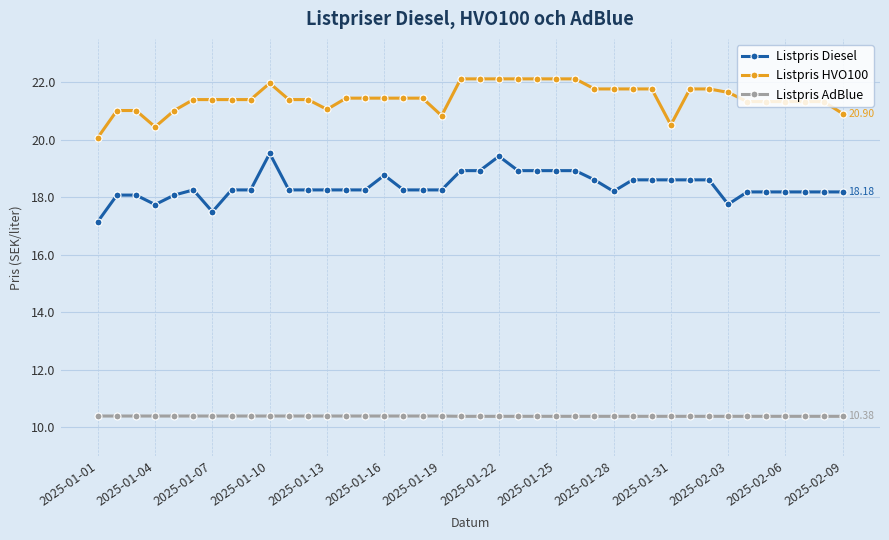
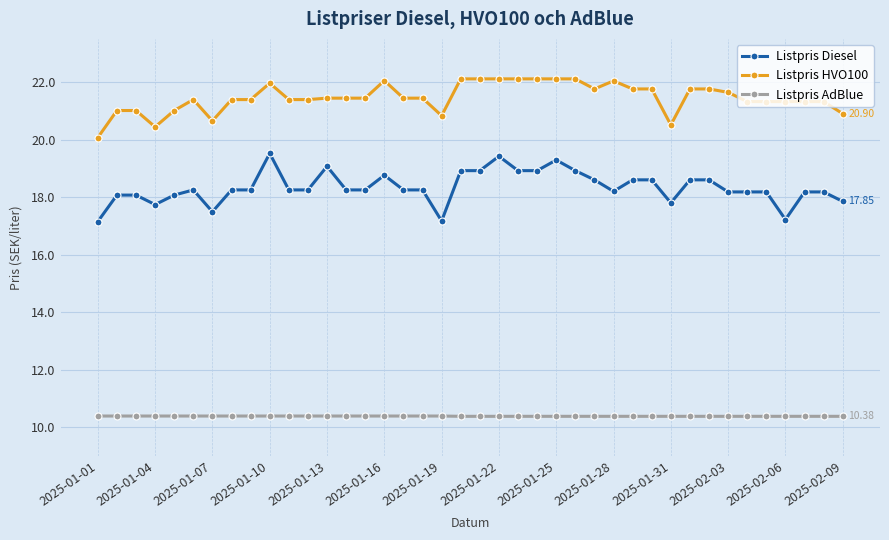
Listpris HVO100, 2025-01-07: 21.4 -> 20.7
Listpris Diesel, 2025-01-13: 18.3 -> 19.1
Listpris HVO100, 2025-01-13: 21.1 -> 21.4
Listpris HVO100, 2025-01-16: 21.4 -> 22.1
Listpris Diesel, 2025-01-19: 18.3 -> 17.2
Listpris Diesel, 2025-01-25: 18.9 -> 19.3
Listpris HVO100, 2025-01-28: 21.8 -> 22.0
Listpris Diesel, 2025-01-31: 18.6 -> 17.8
Listpris Diesel, 2025-02-03: 17.8 -> 18.2
Listpris Diesel, 2025-02-06: 18.2 -> 17.2
Listpris Diesel, 2025-02-09: 18.18 -> 17.85
